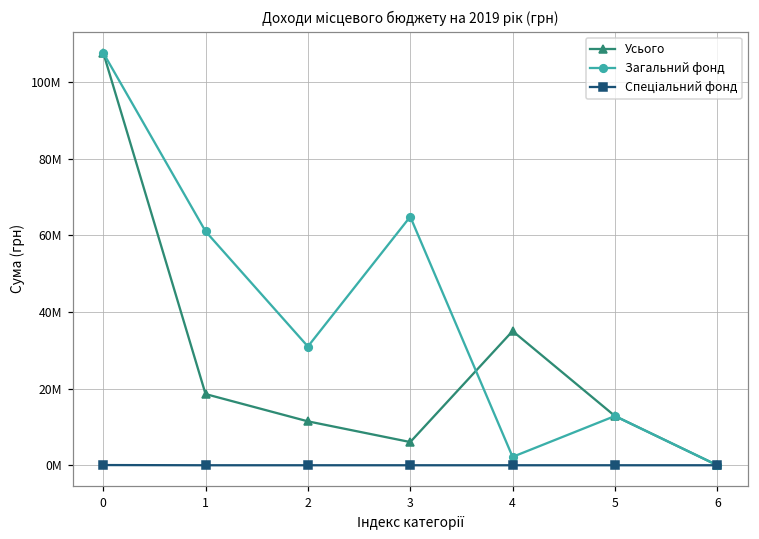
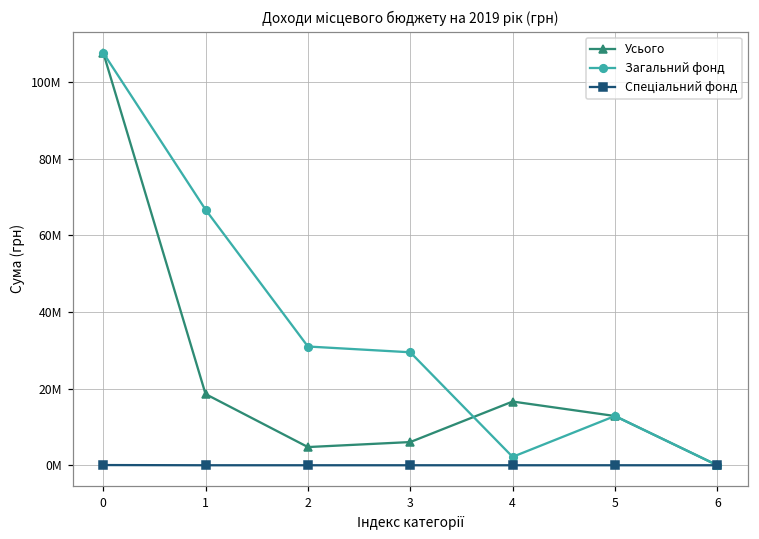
Загальний фонд, 1: 61000000 -> 67000000
Усього, 2: 11000000 -> 5000000
Загальний фонд, 3: 65000000 -> 29000000
Усього, 4: 35000000 -> 17000000
